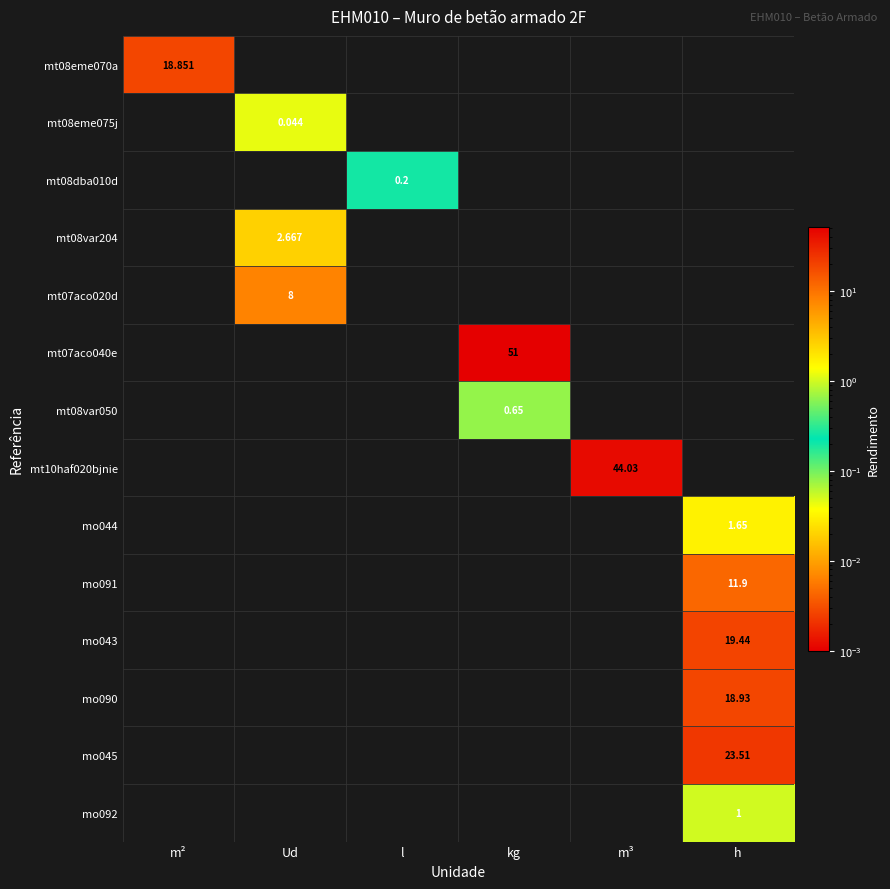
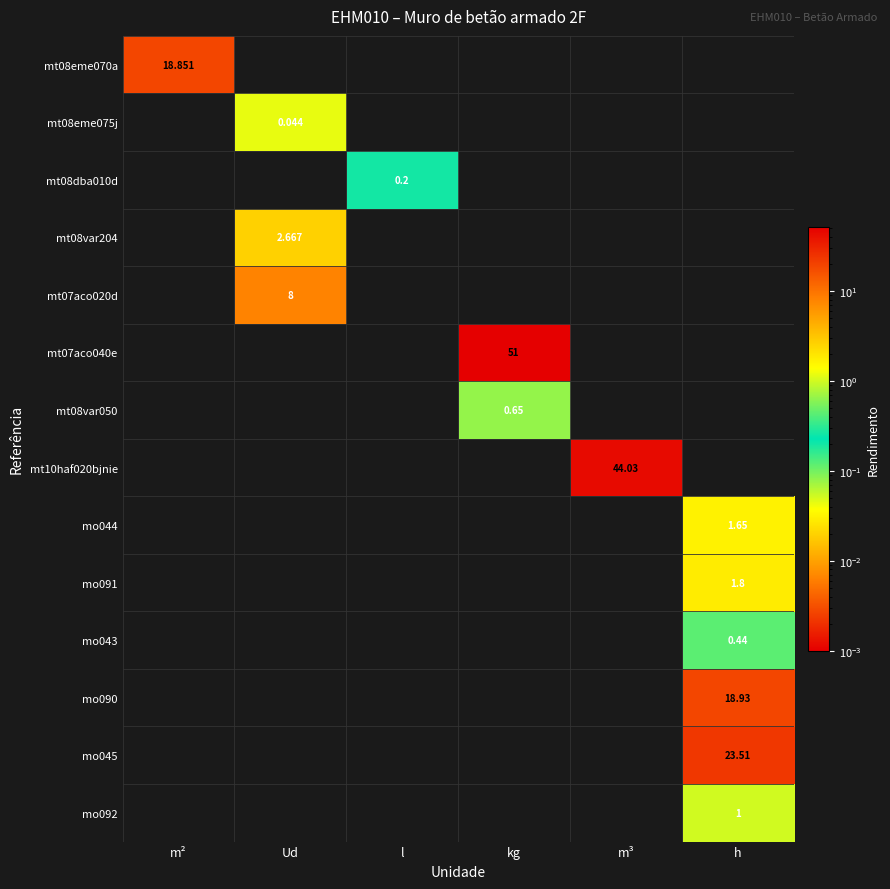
mo091, h: 11.9 -> 1.8
mo043, h: 19.44 -> 0.44
